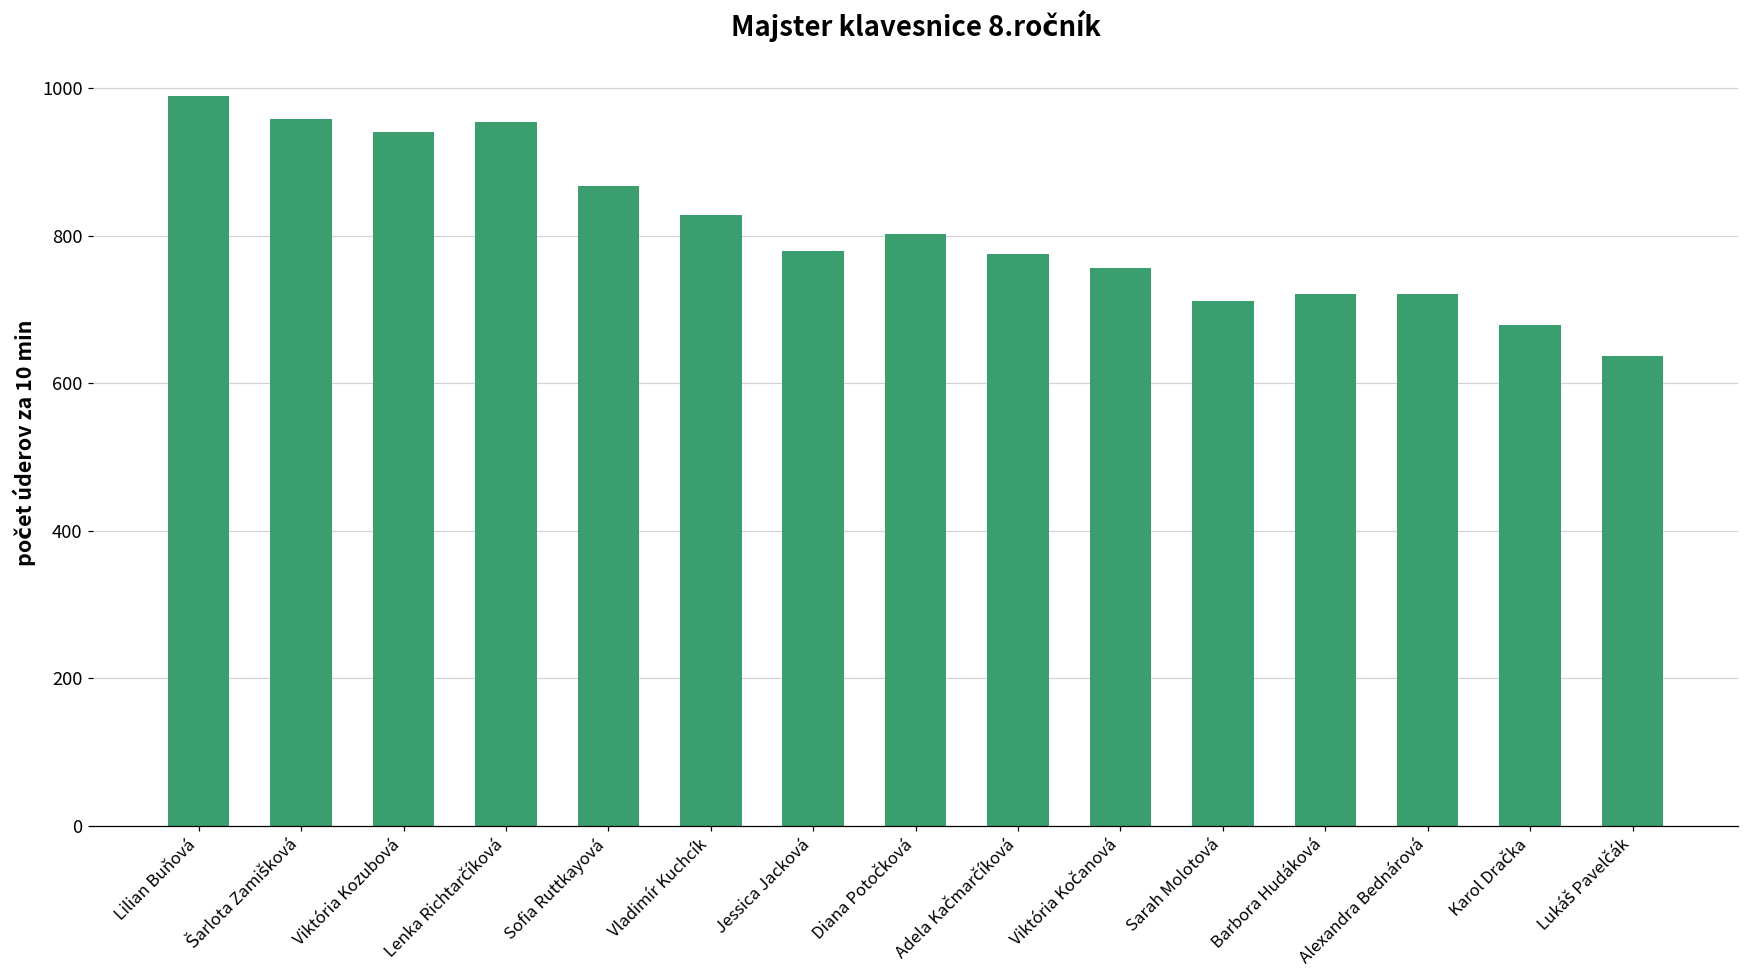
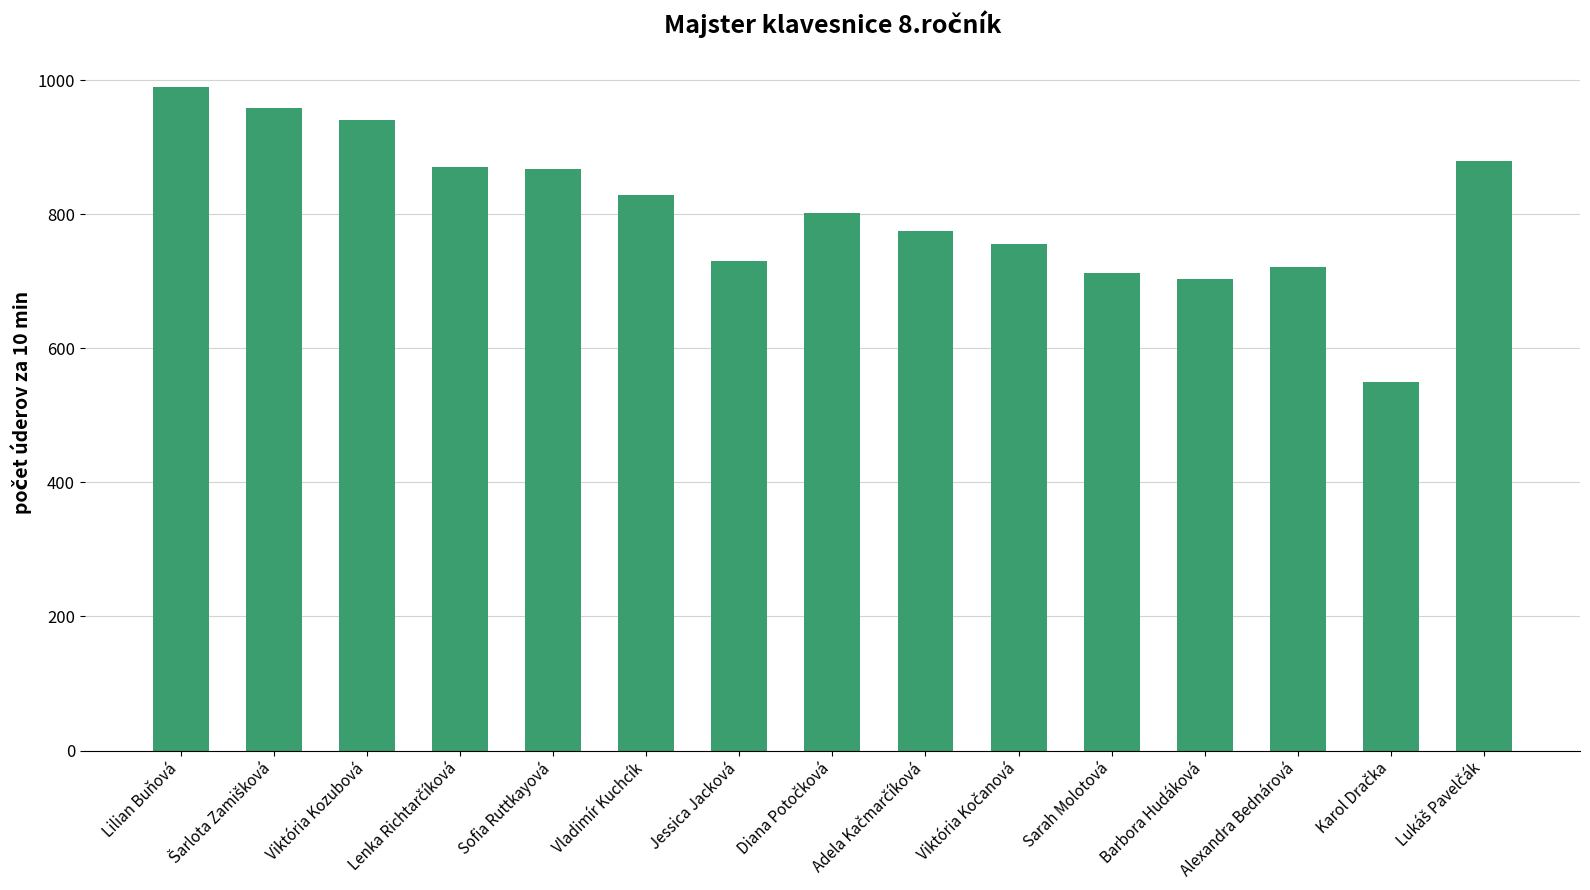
Lenka Richtarčíková: 950 -> 870
Jessica Jacková: 780 -> 730
Barbora Hudáková: 720 -> 700
Karol Dračka: 680 -> 550
Lukáš Pavelčák: 640 -> 880
